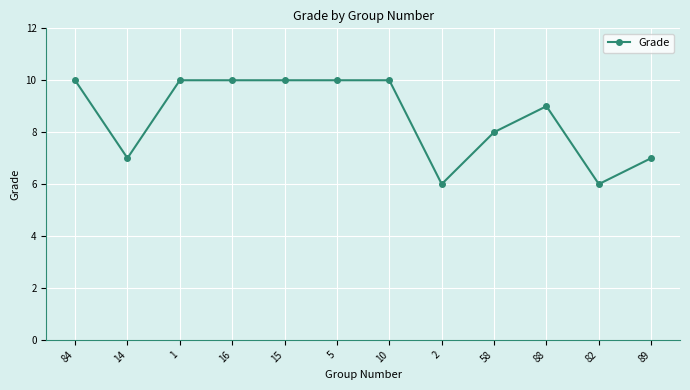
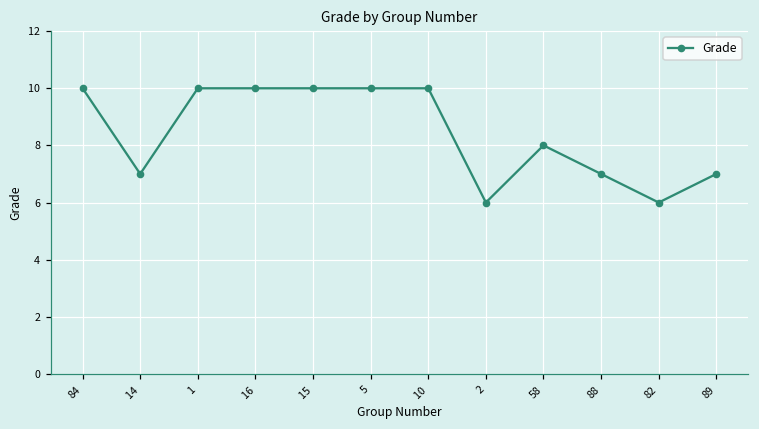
88: 9 -> 7
